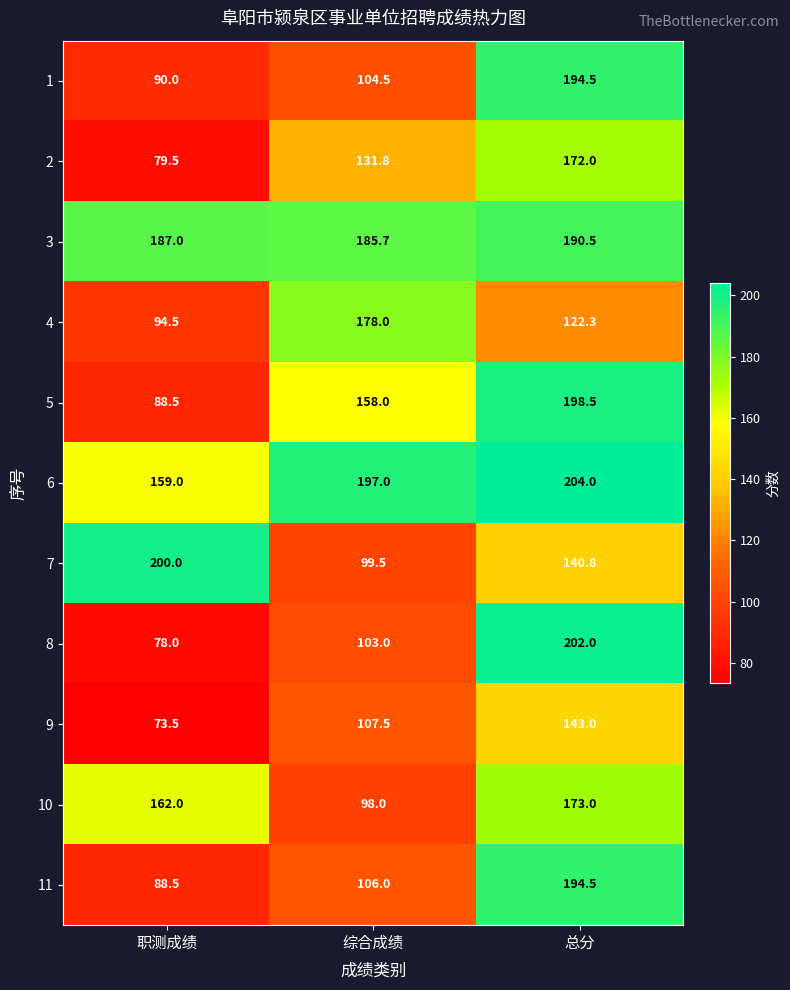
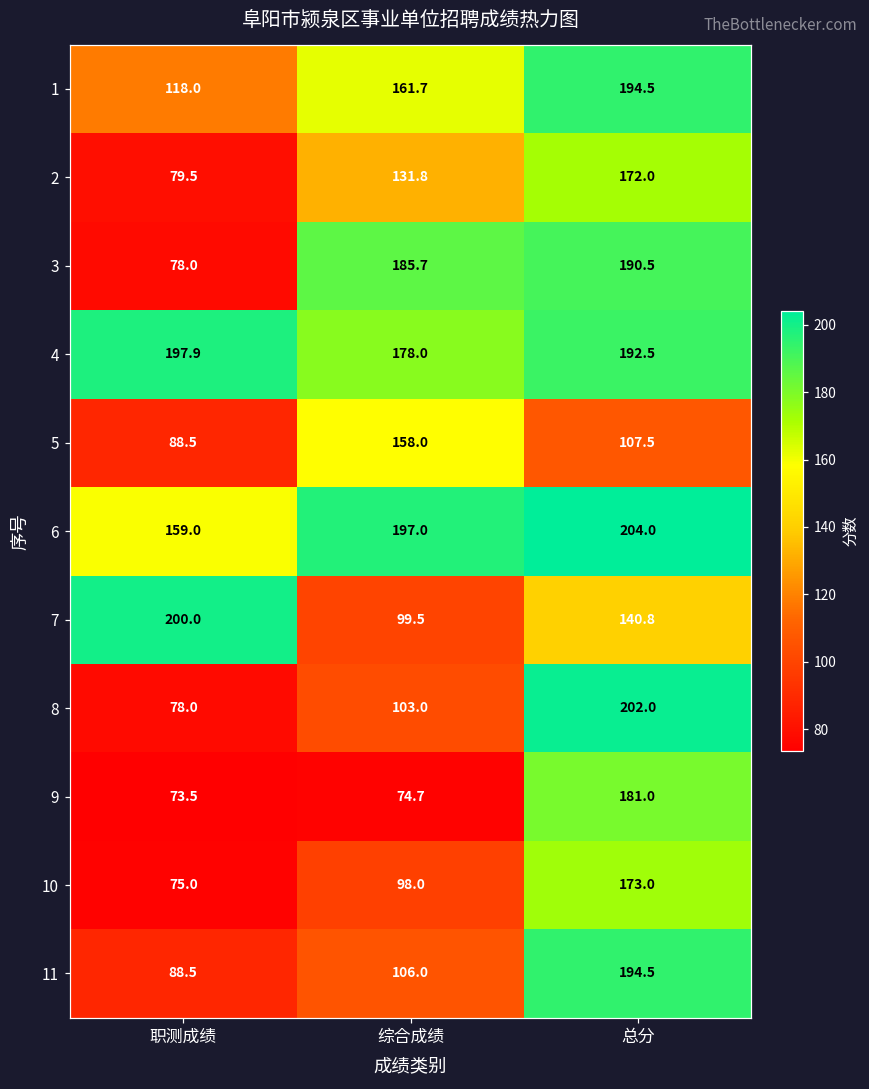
1, 职测成绩: 90.0 -> 118.0
1, 综合成绩: 104.5 -> 161.7
3, 职测成绩: 187.0 -> 78.0
4, 职测成绩: 94.5 -> 197.9
4, 总分: 122.3 -> 192.5
5, 总分: 198.5 -> 107.5
9, 综合成绩: 107.5 -> 74.7
9, 总分: 143.0 -> 181.0
10, 职测成绩: 162.0 -> 75.0
